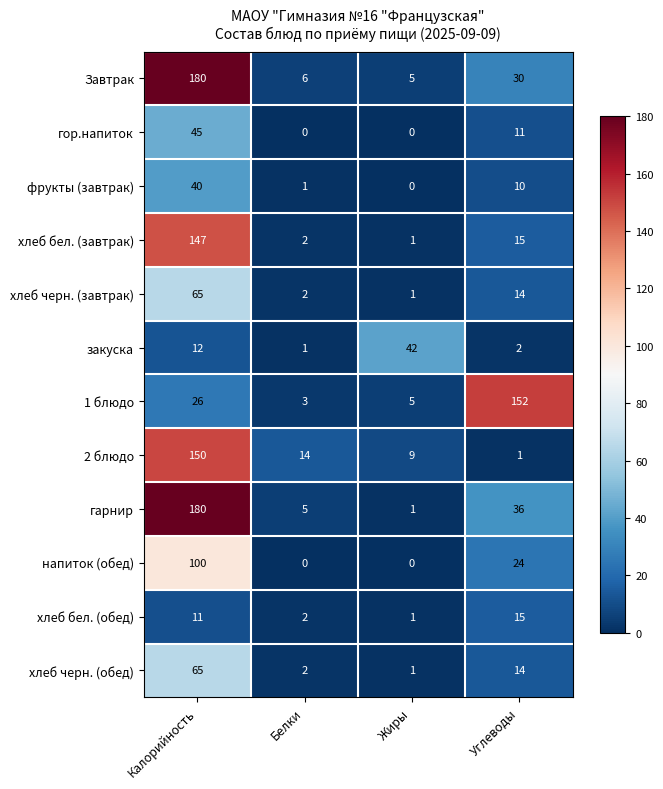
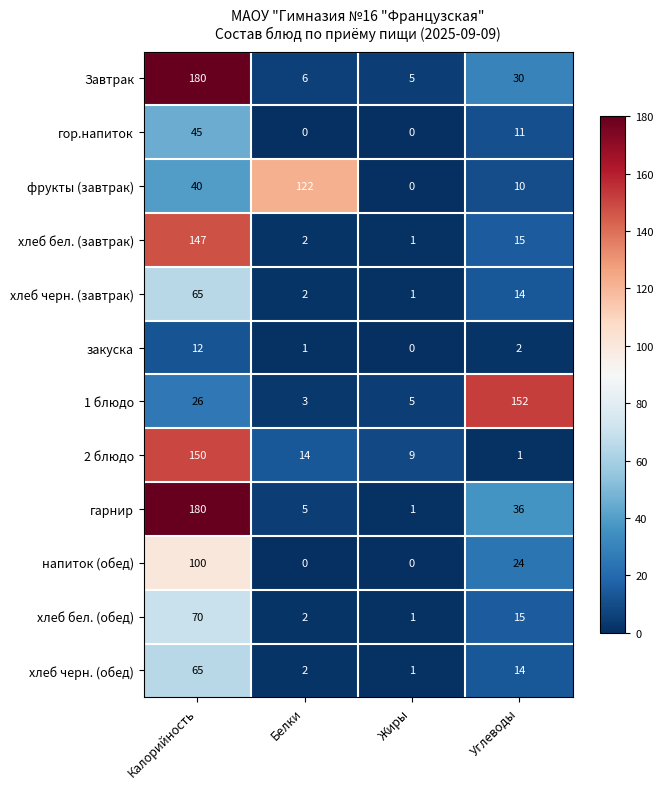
фрукты (завтрак), Белки: 1 -> 122
закуска, Жиры: 42 -> 0
хлеб бел. (обед), Калорийность: 11 -> 70
